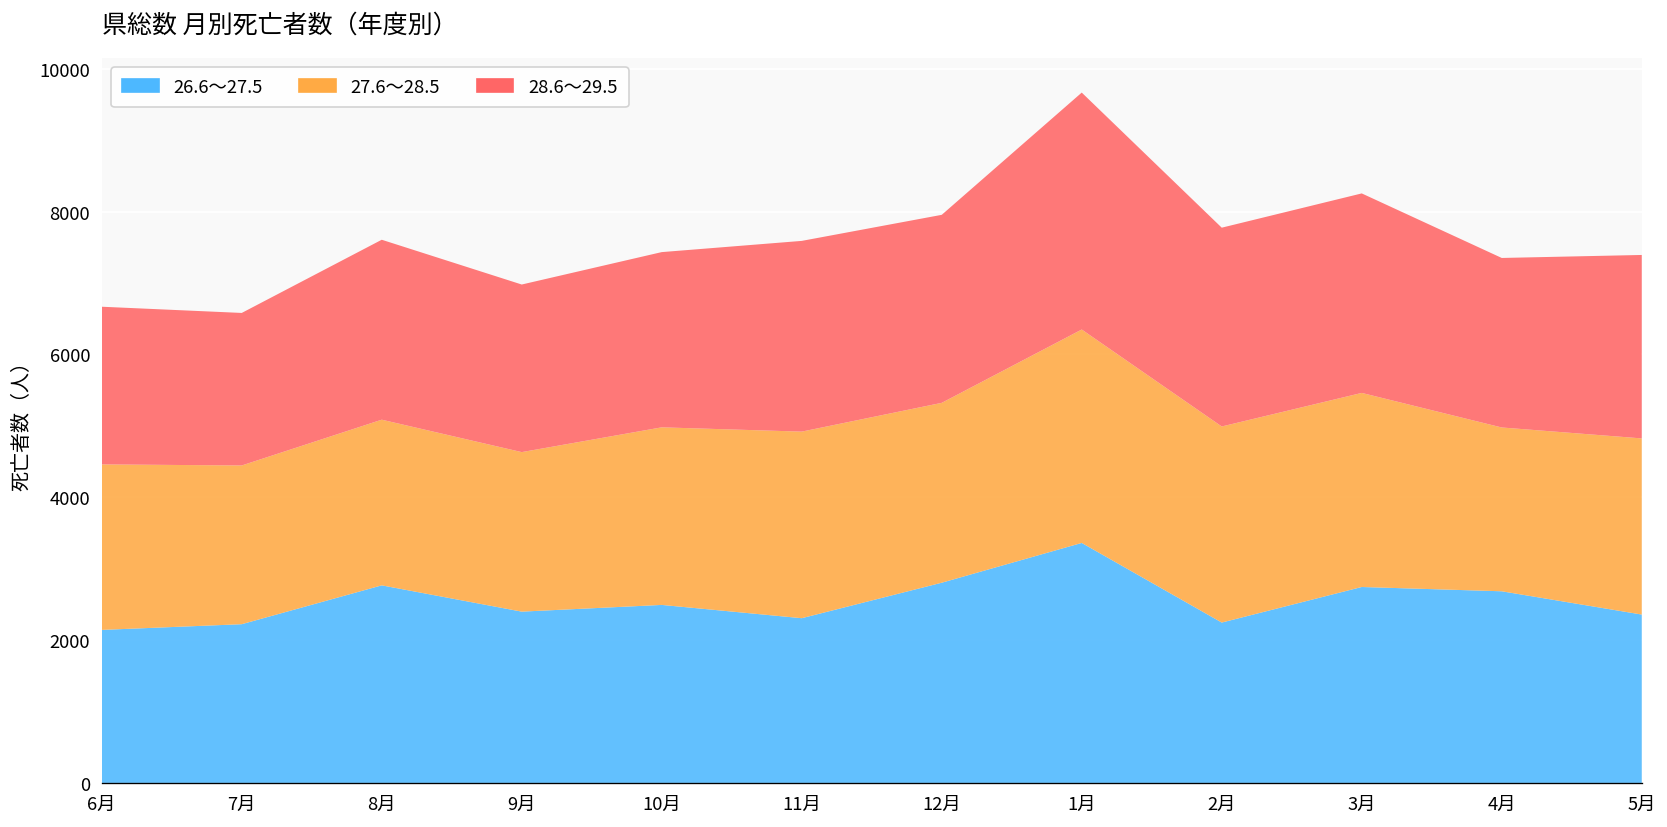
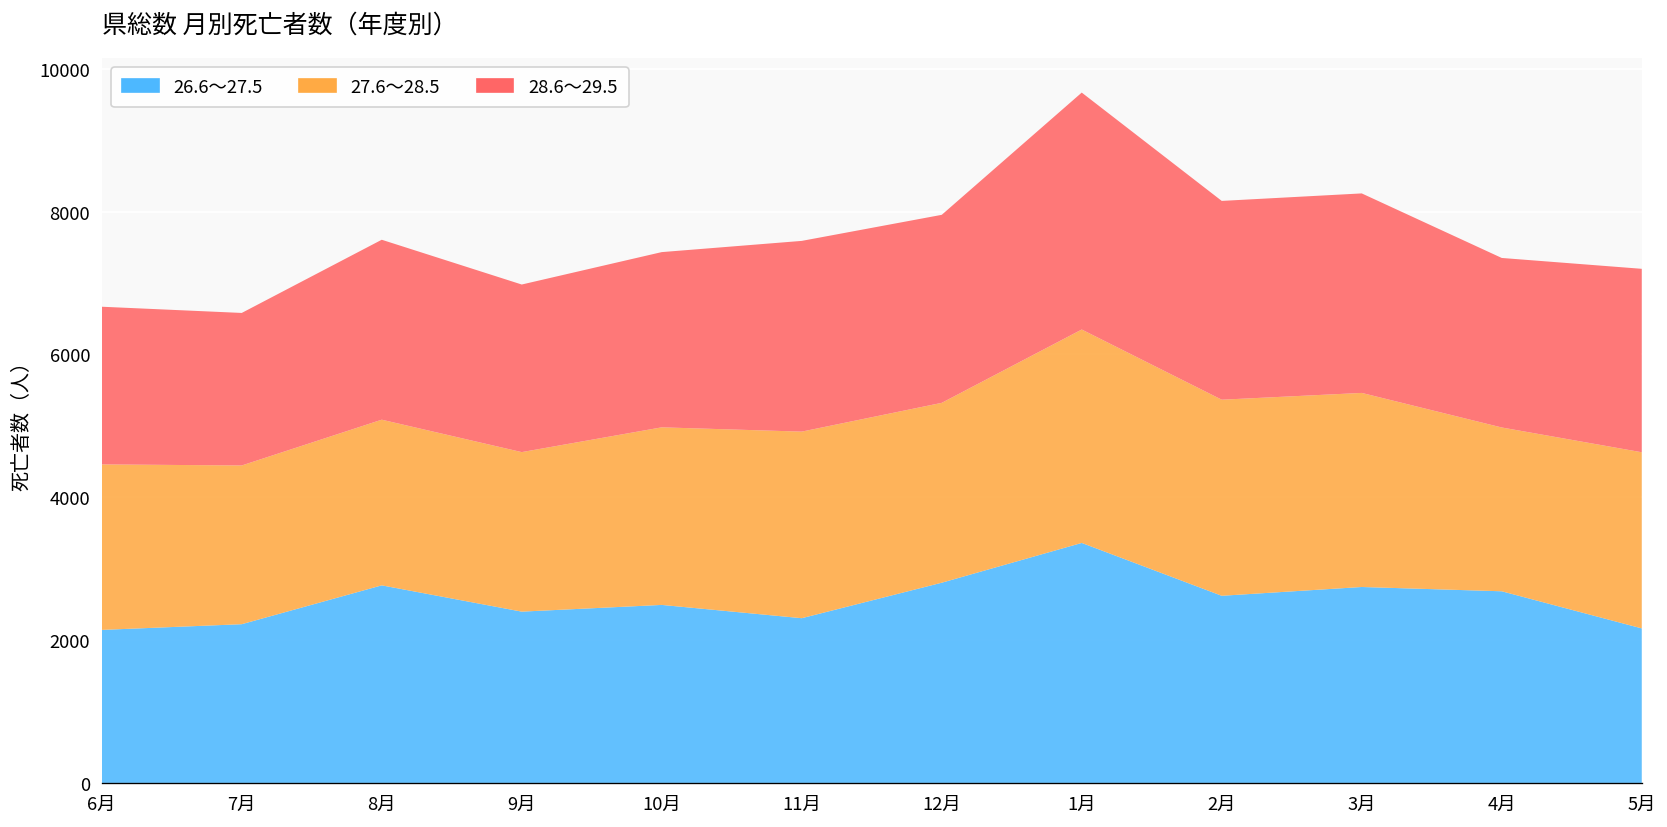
26.6～27.5, 2月: 2200 -> 2600
26.6～27.5, 5月: 2400 -> 2200
